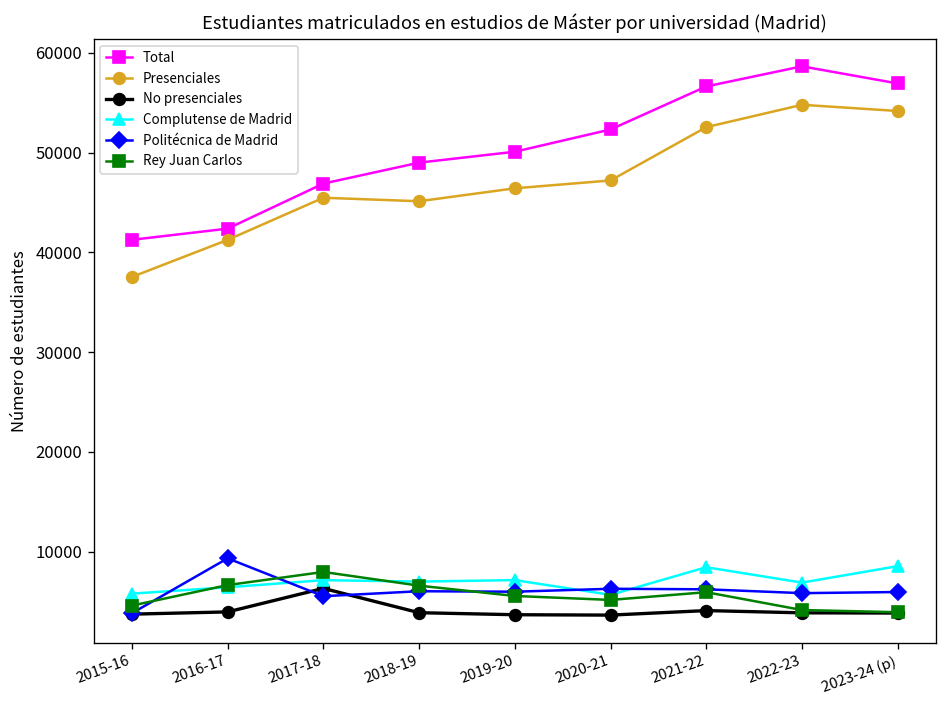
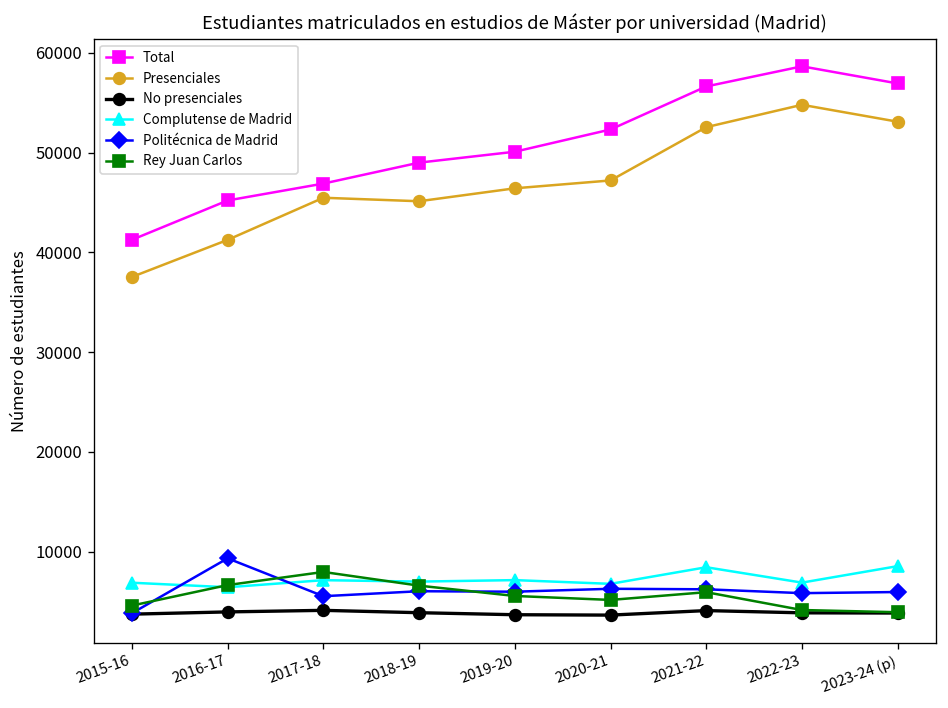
Complutense de Madrid, 2015-16: 6000 -> 7000
Total, 2016-17: 42000 -> 45000
No presenciales, 2017-18: 6000 -> 4000
Complutense de Madrid, 2020-21: 6000 -> 7000
Presenciales, 2023-24 (p): 54000 -> 53000
